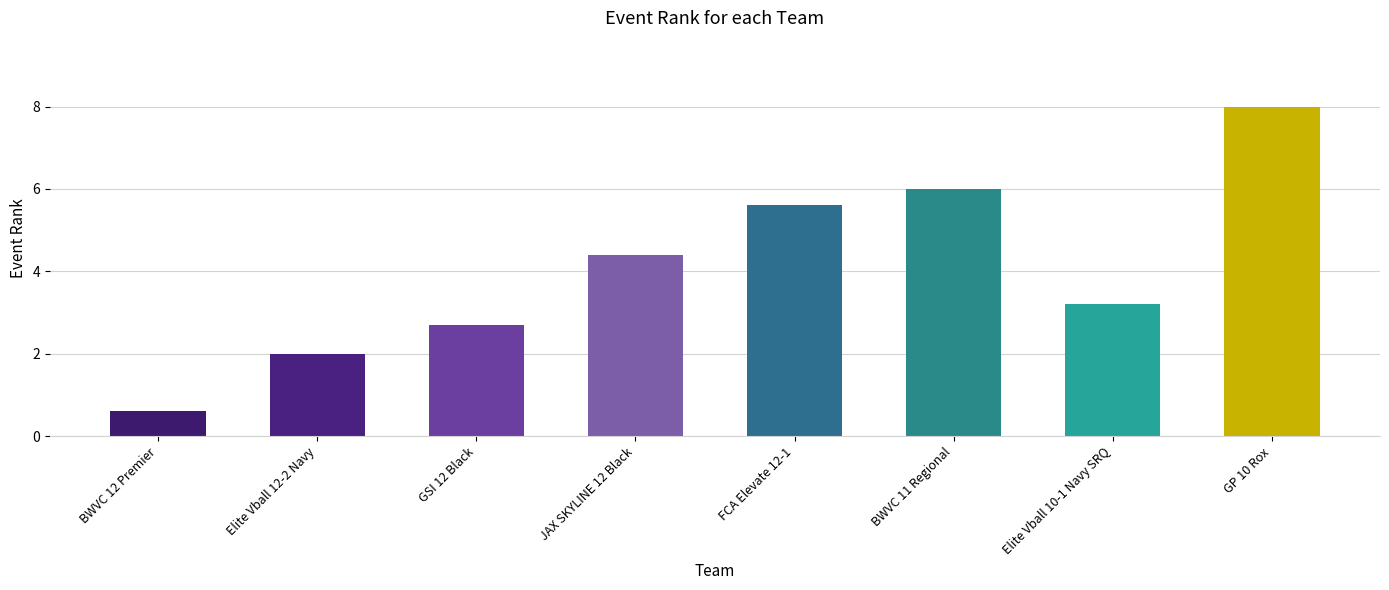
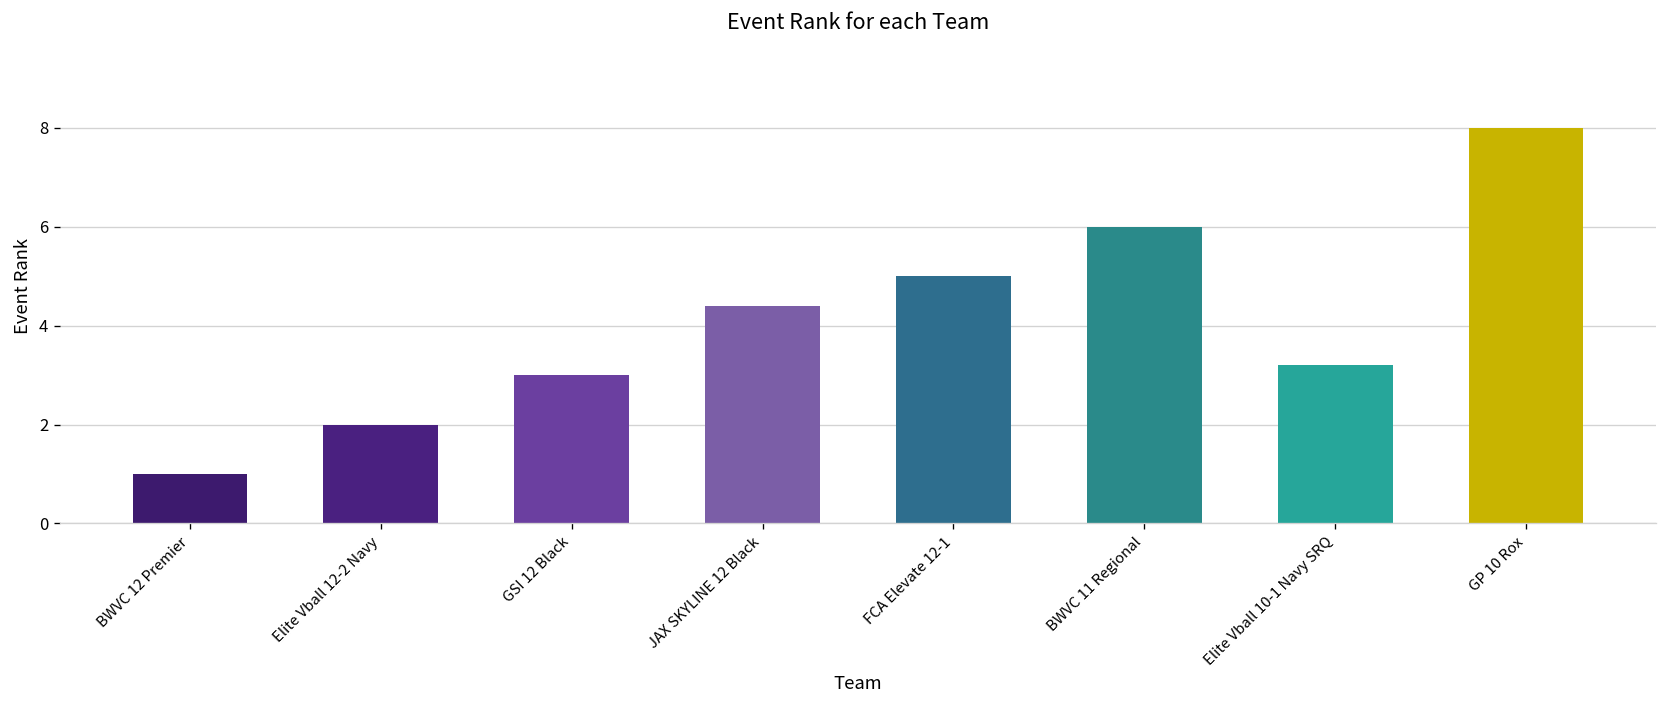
BWVC 12 Premier: 0.6 -> 1.0
GSI 12 Black: 2.7 -> 3.0
FCA Elevate 12-1: 5.6 -> 5.0
